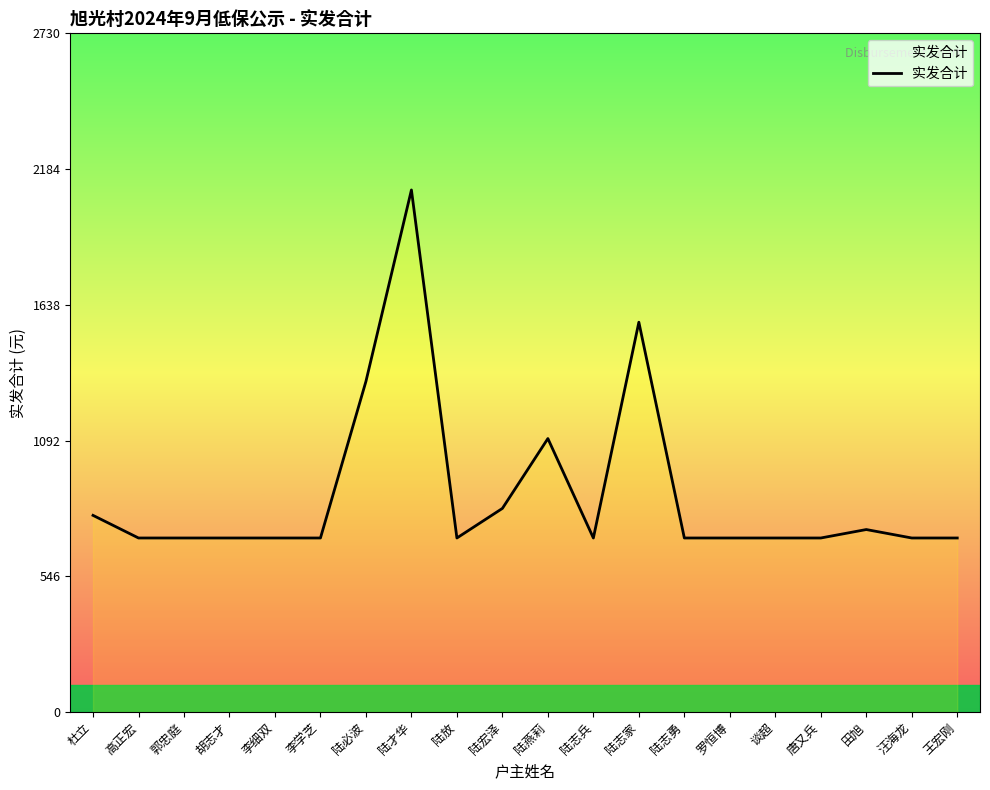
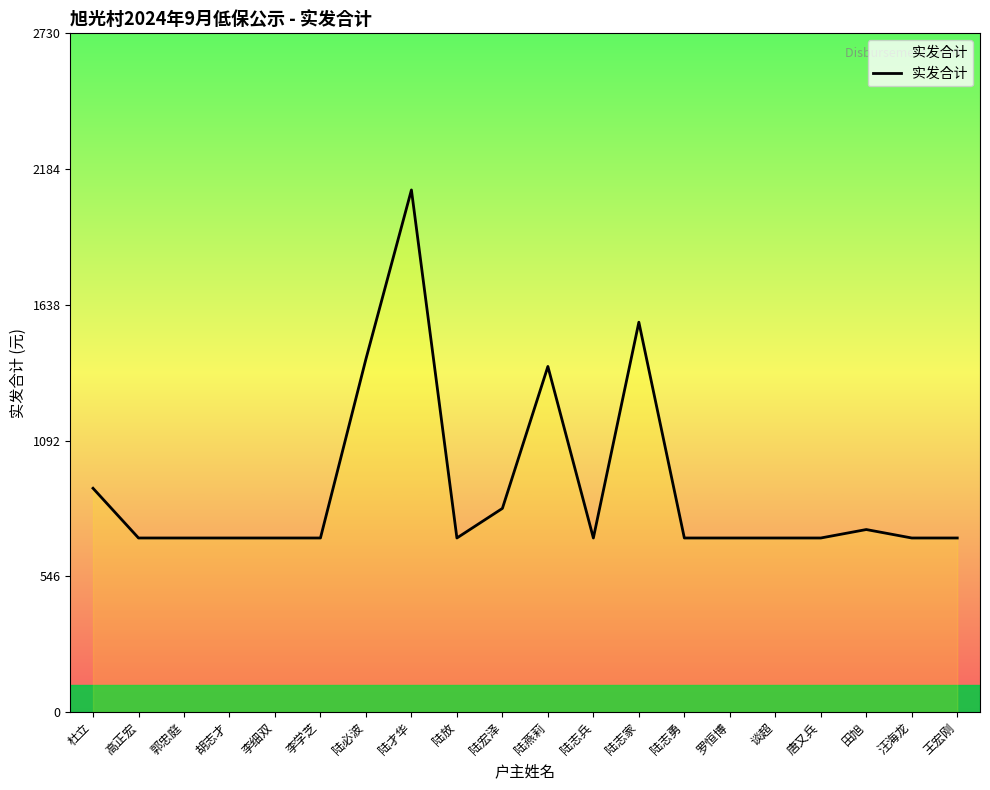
杜立: 790 -> 900
陆必波: 1330 -> 1420
陆燕莉: 1100 -> 1390
